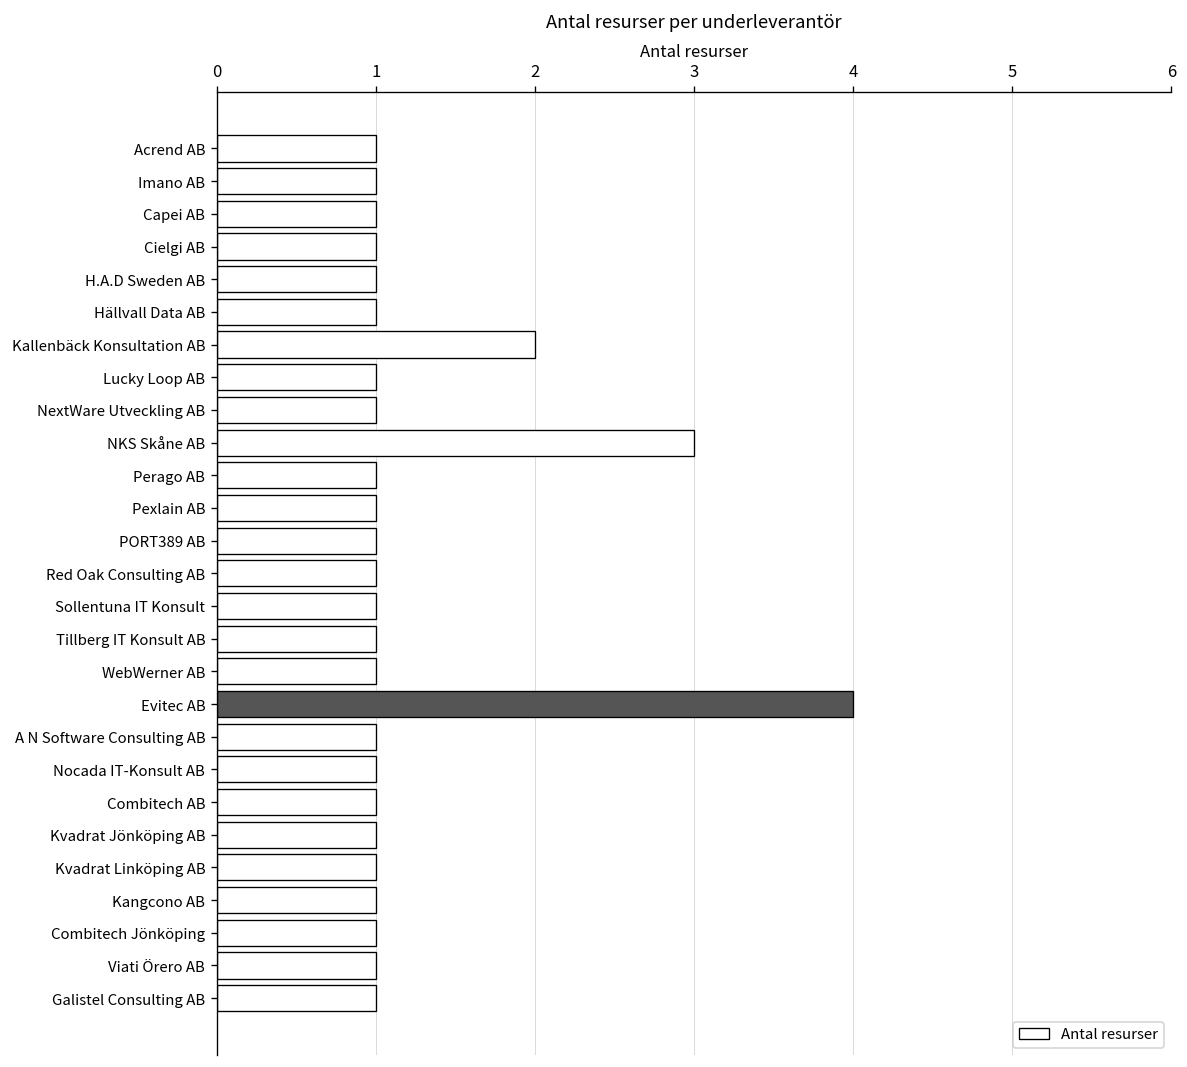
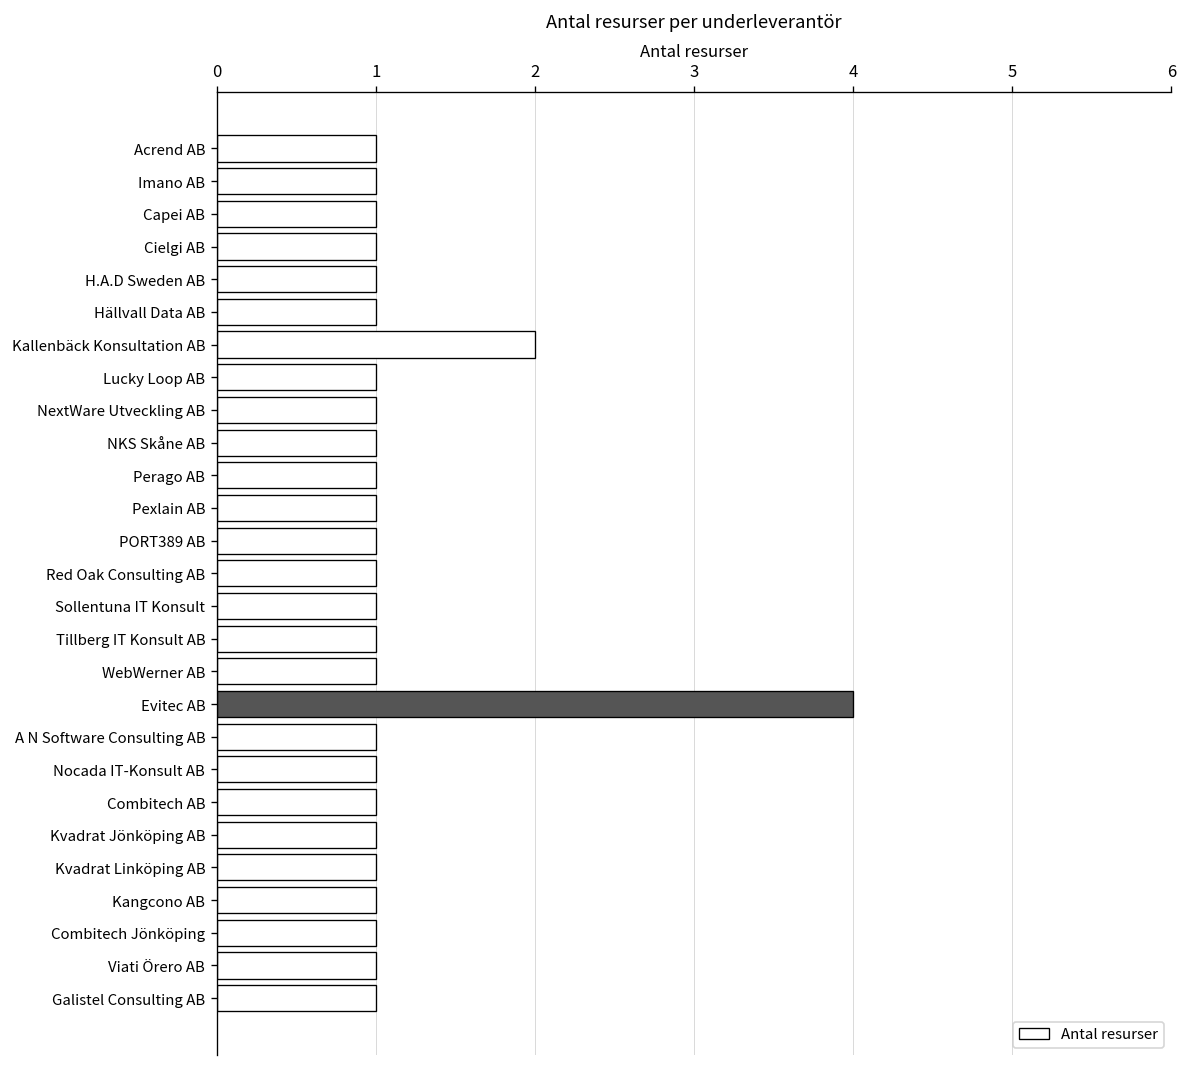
NKS Skåne AB: 3 -> 1
